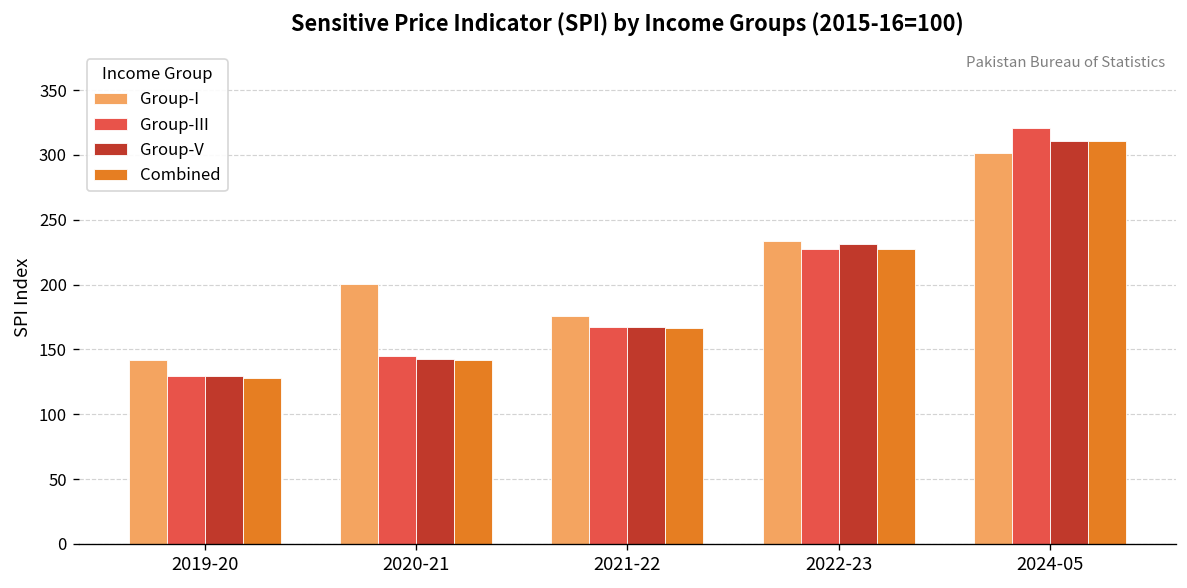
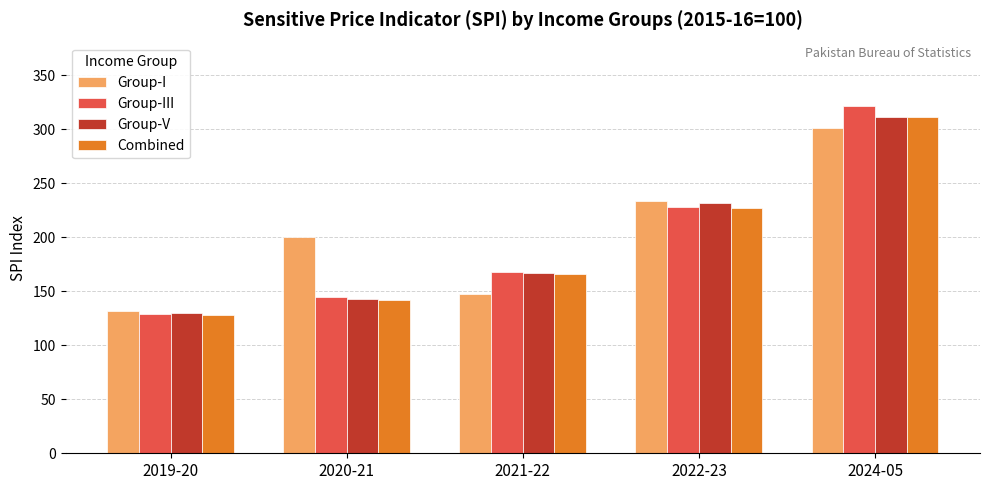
Group-I, 2019-20: 142 -> 132
Group-I, 2021-22: 176 -> 147
